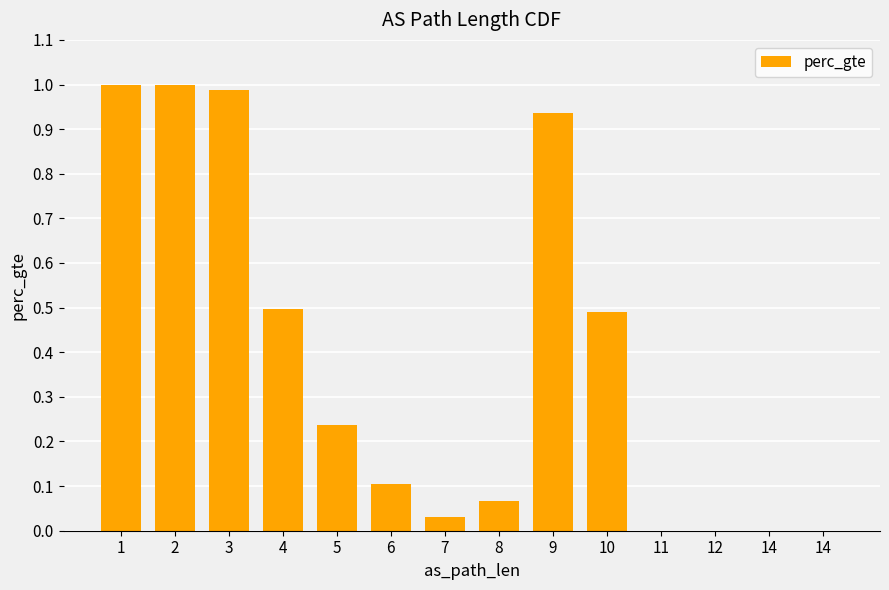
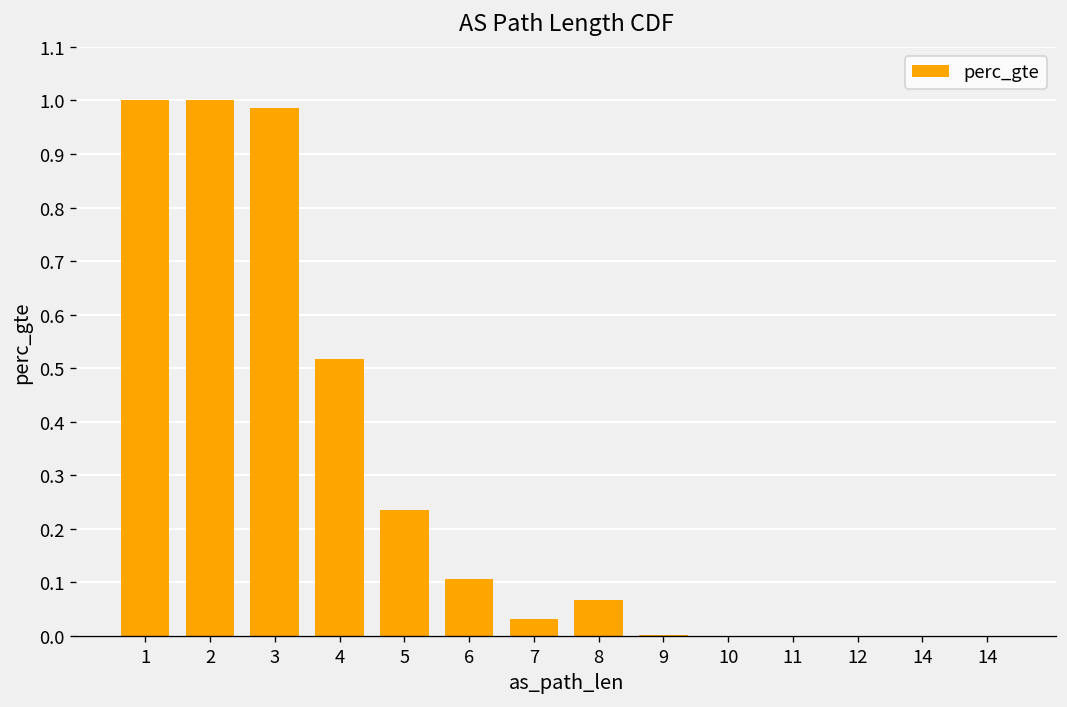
4: 0.50 -> 0.52
9: 0.94 -> 0.00
10: 0.49 -> 0.00
